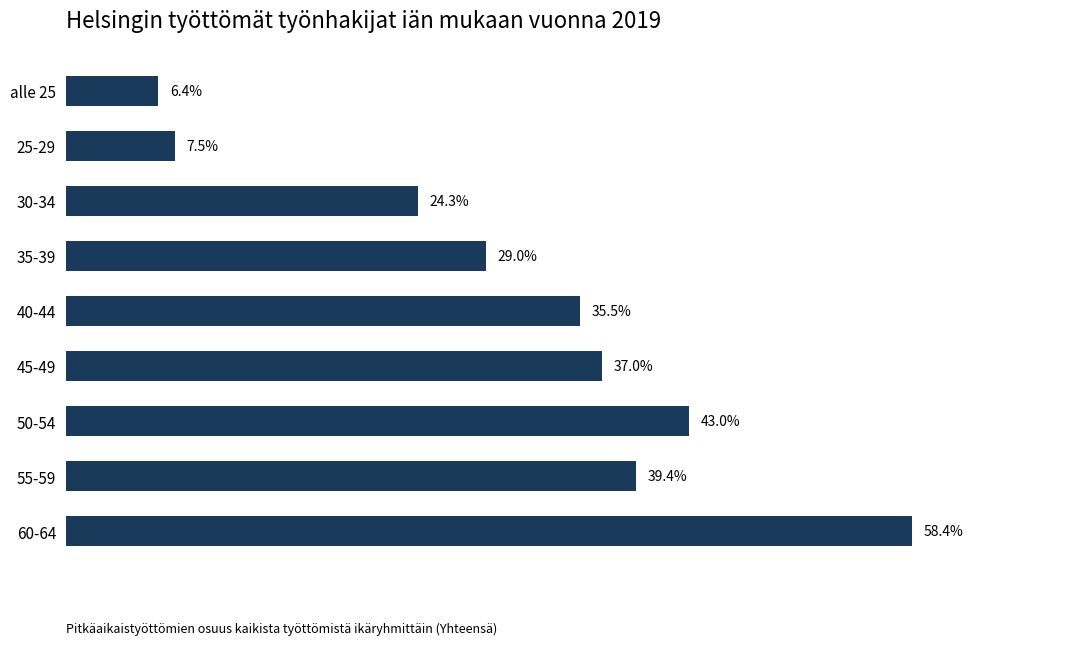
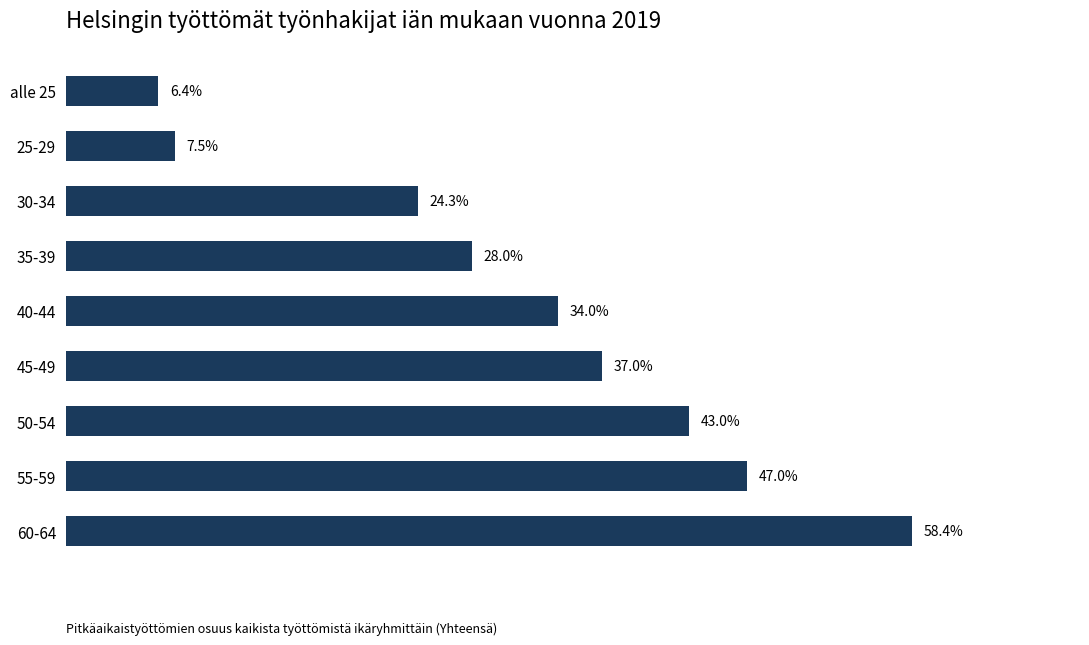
35-39: 29.0% -> 28.0%
40-44: 35.5% -> 34.0%
55-59: 39.4% -> 47.0%
